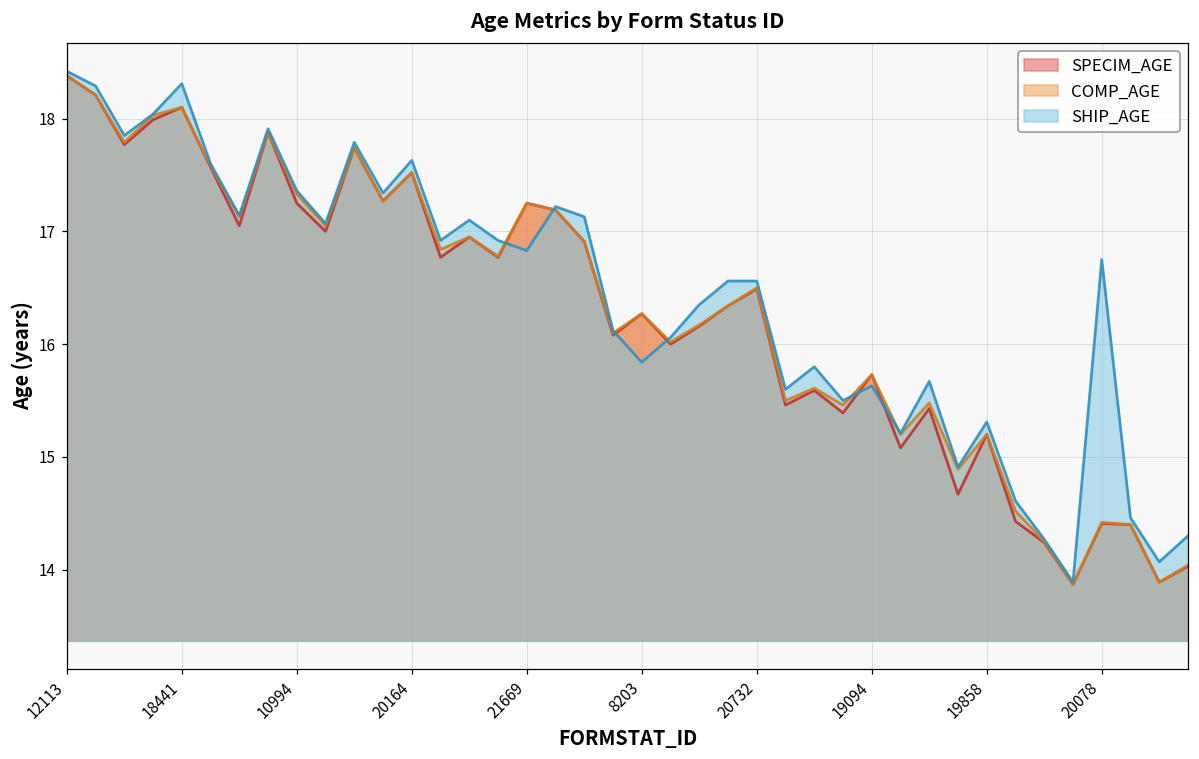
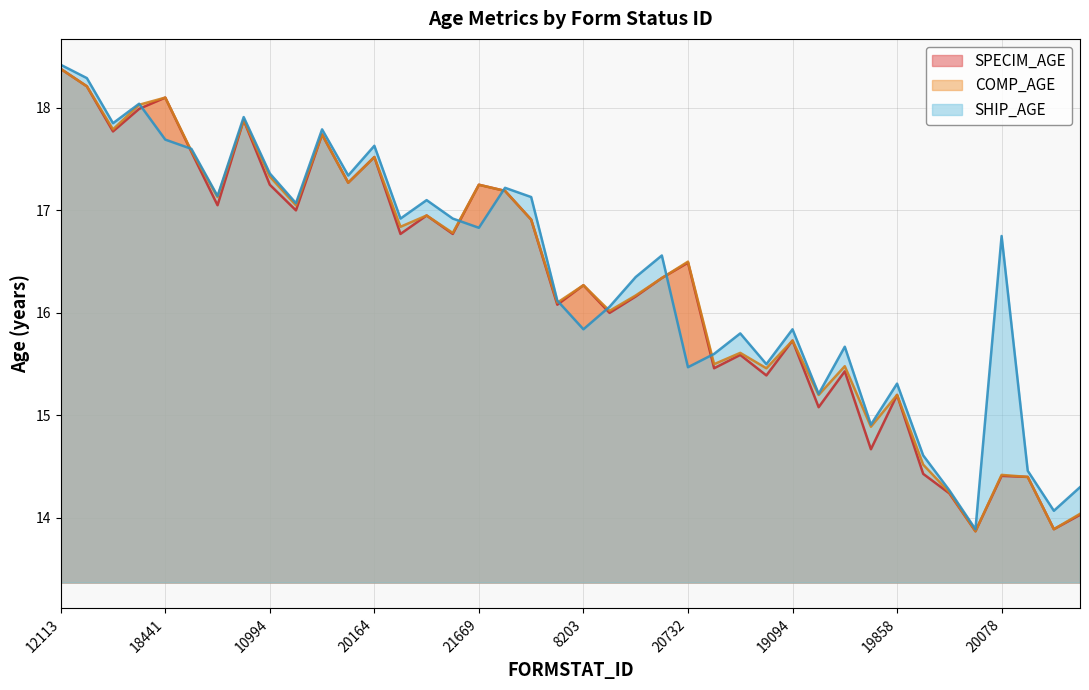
SHIP_AGE, 18441: 18.31 -> 17.69
SHIP_AGE, 20732: 16.56 -> 15.47
SHIP_AGE, 19094: 15.63 -> 15.84
